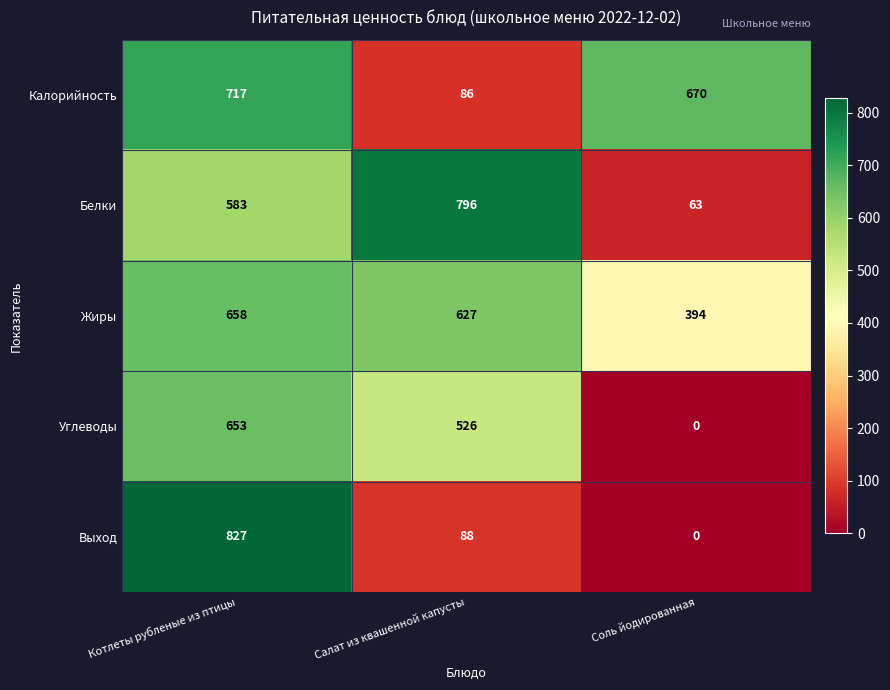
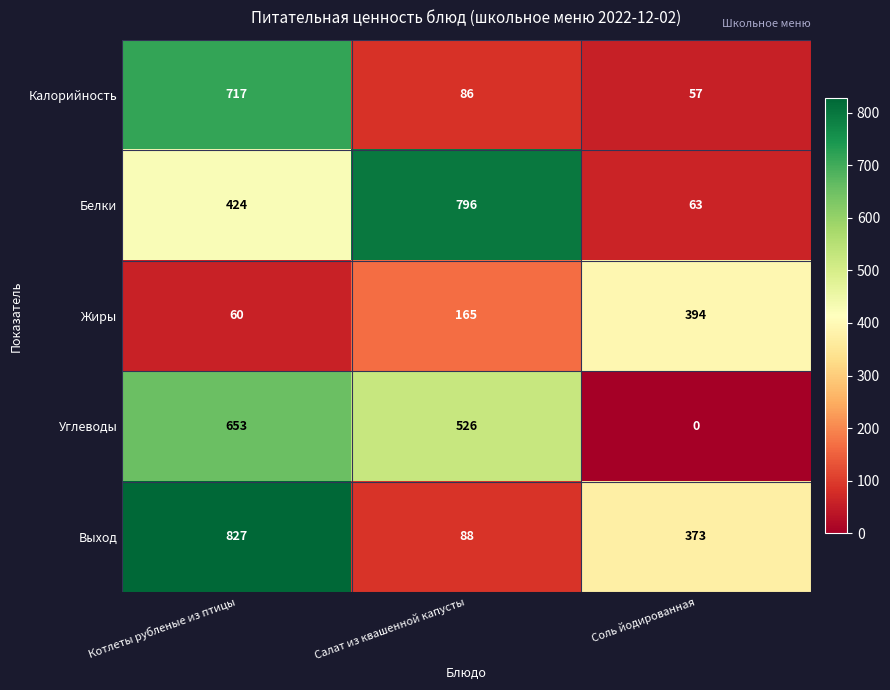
Калорийность, Соль йодированная: 670 -> 57
Белки, Котлеты рубленые из птицы: 583 -> 424
Жиры, Котлеты рубленые из птицы: 658 -> 60
Жиры, Салат из квашенной капусты: 627 -> 165
Выход, Соль йодированная: 0 -> 373
